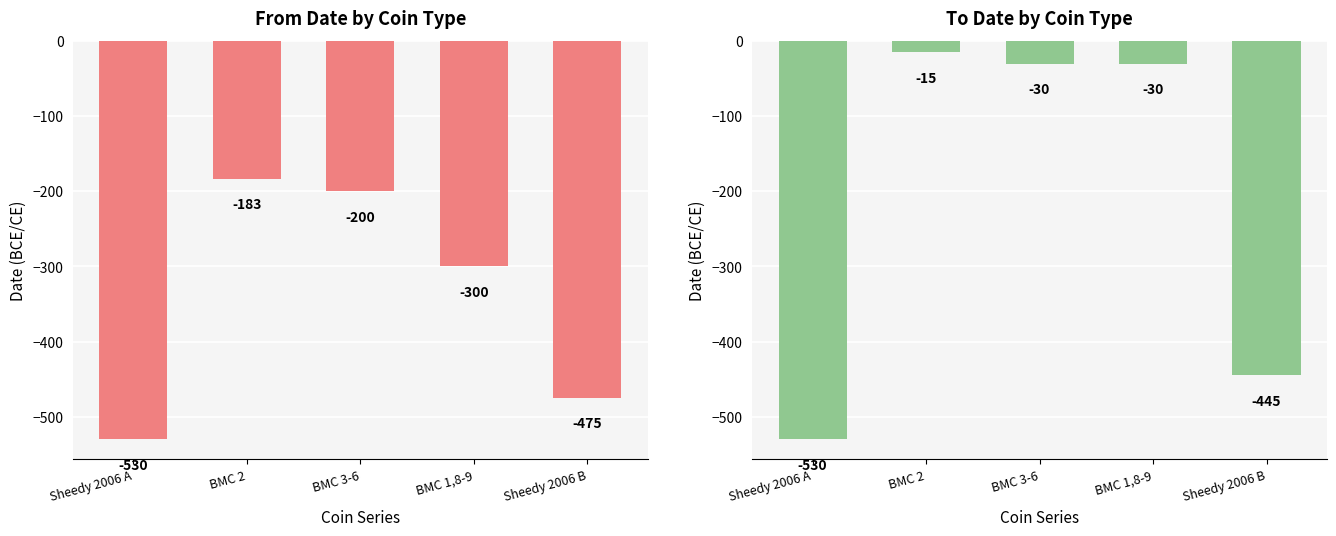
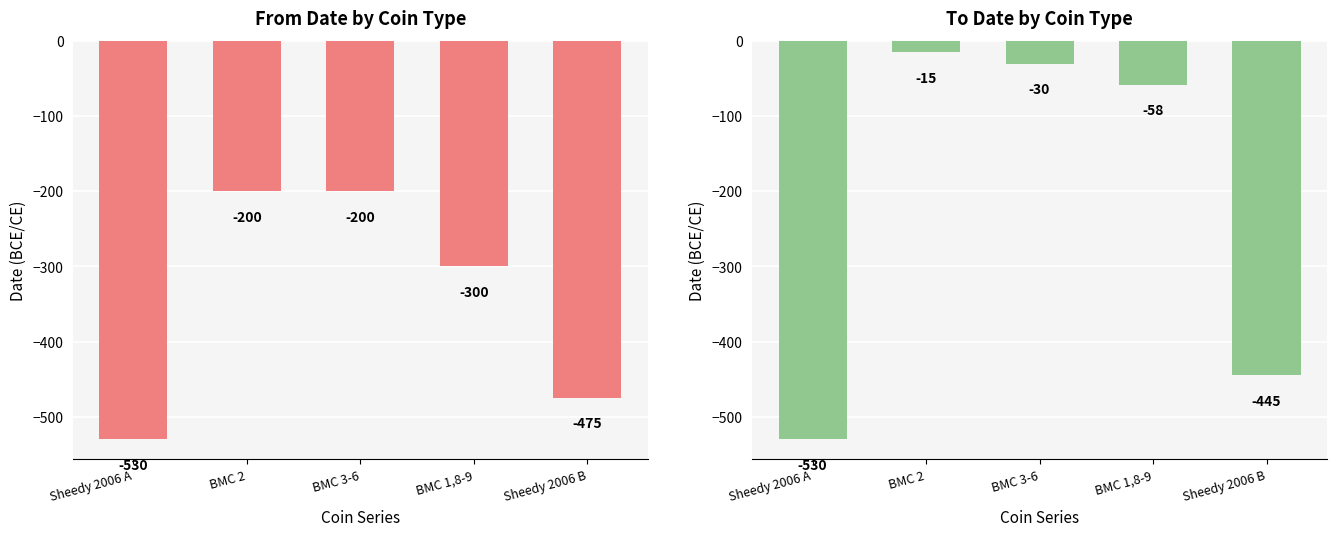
From Date by Coin Type, BMC 2: -183 -> -200
To Date by Coin Type, BMC 1,8-9: -30 -> -58
